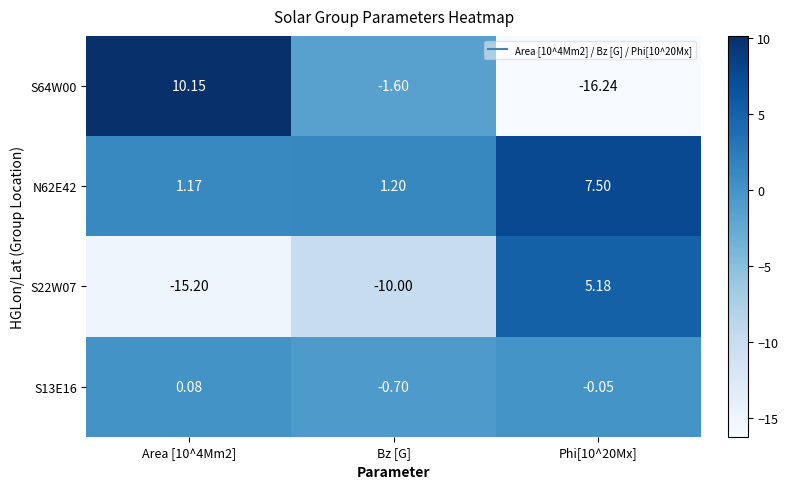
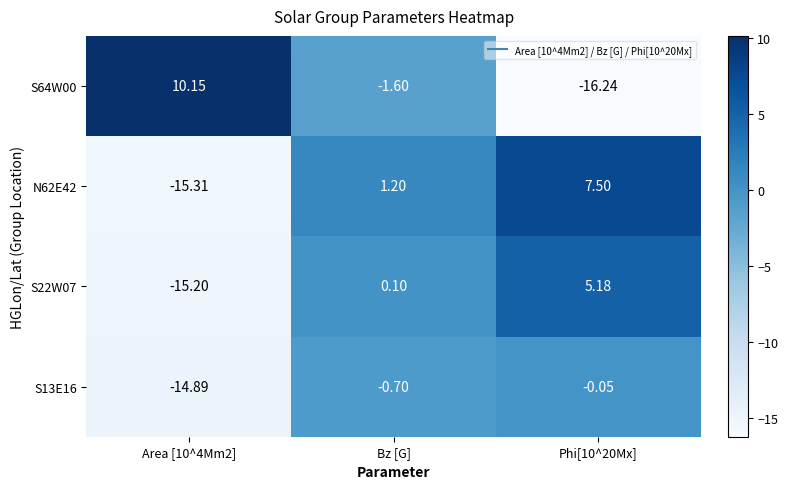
N62E42, Area [10^4Mm2]: 1.17 -> -15.31
S22W07, Bz [G]: -10.00 -> 0.10
S13E16, Area [10^4Mm2]: 0.08 -> -14.89
